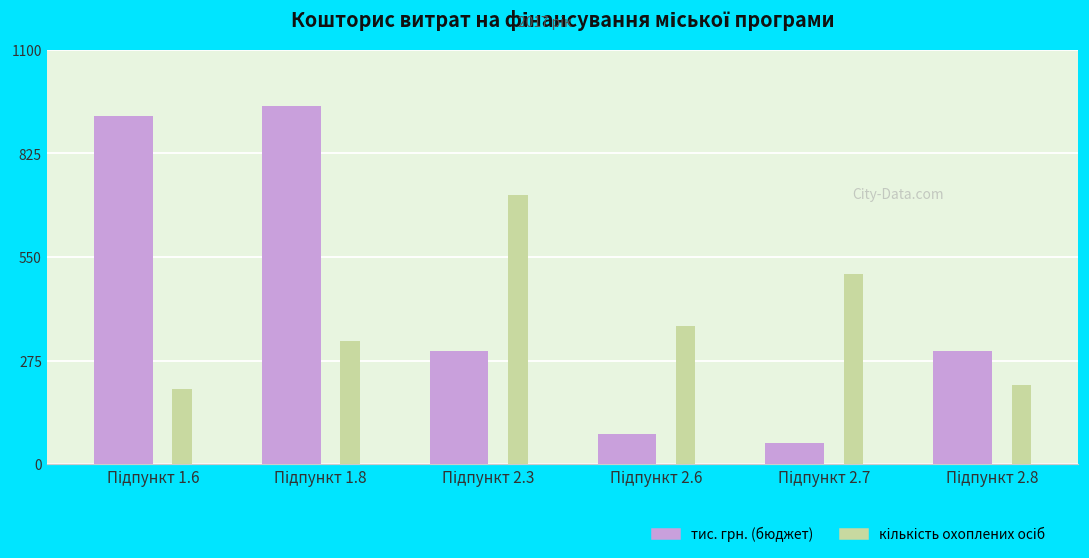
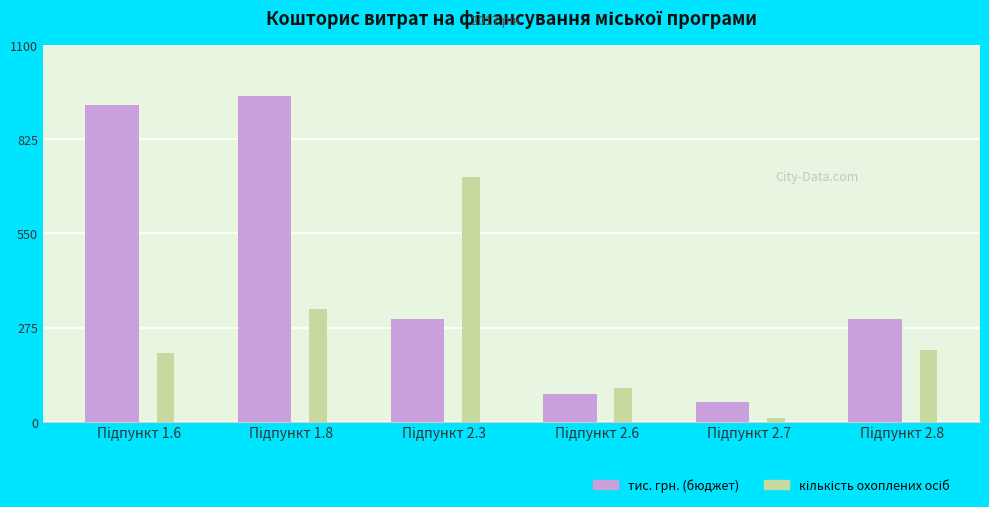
кількість охоплених осіб, Підпункт 2.6: 370 -> 100
кількість охоплених осіб, Підпункт 2.7: 500 -> 10
